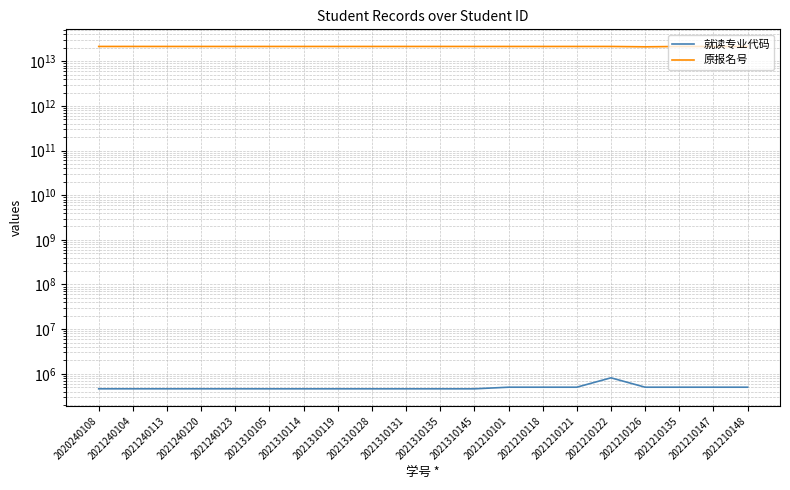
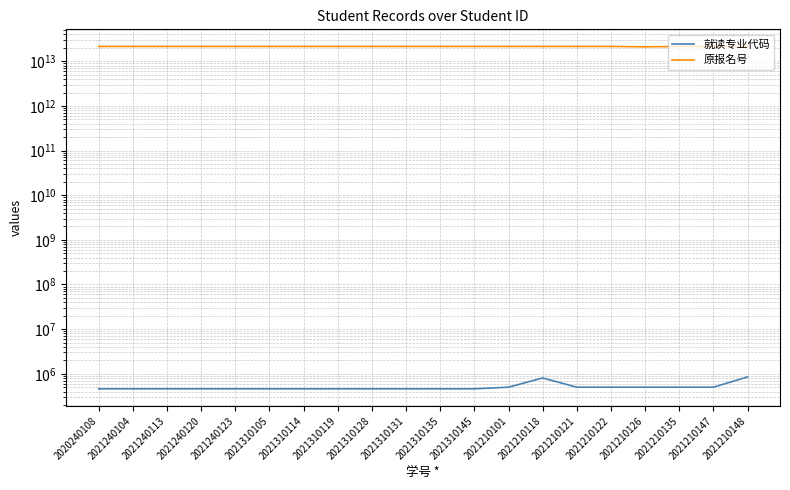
就读专业代码, 2021210118: 500000 -> 800000
就读专业代码, 2021210122: 800000 -> 500000
就读专业代码, 2021210148: 500000 -> 800000
